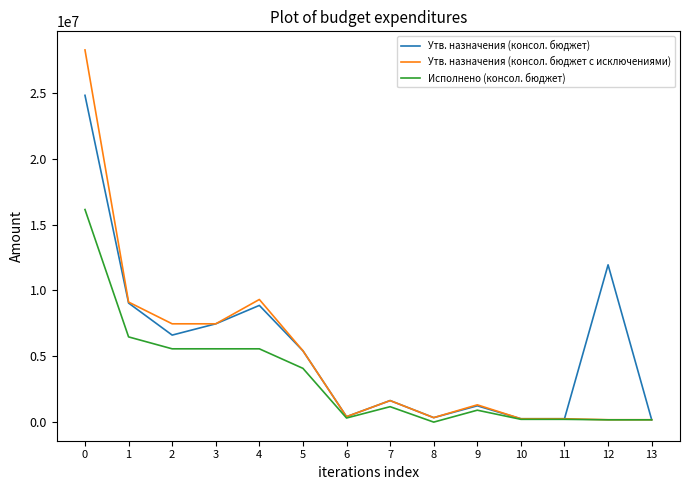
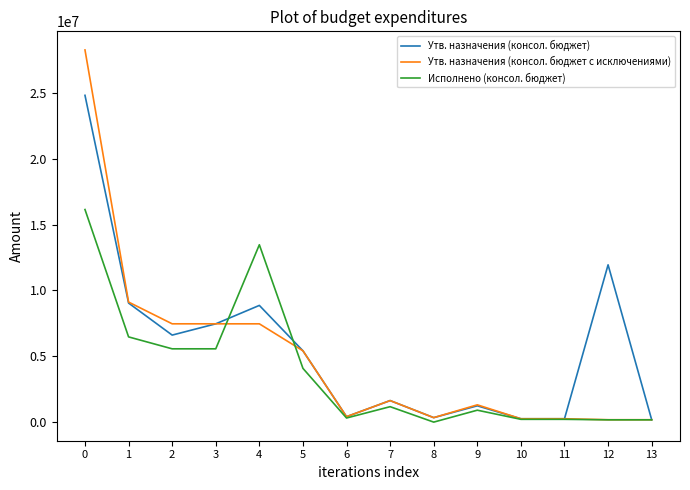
Утв. назначения (консол. бюджет с исключениями), 4: 9300000 -> 7500000
Исполнено (консол. бюджет), 4: 5600000 -> 13500000
